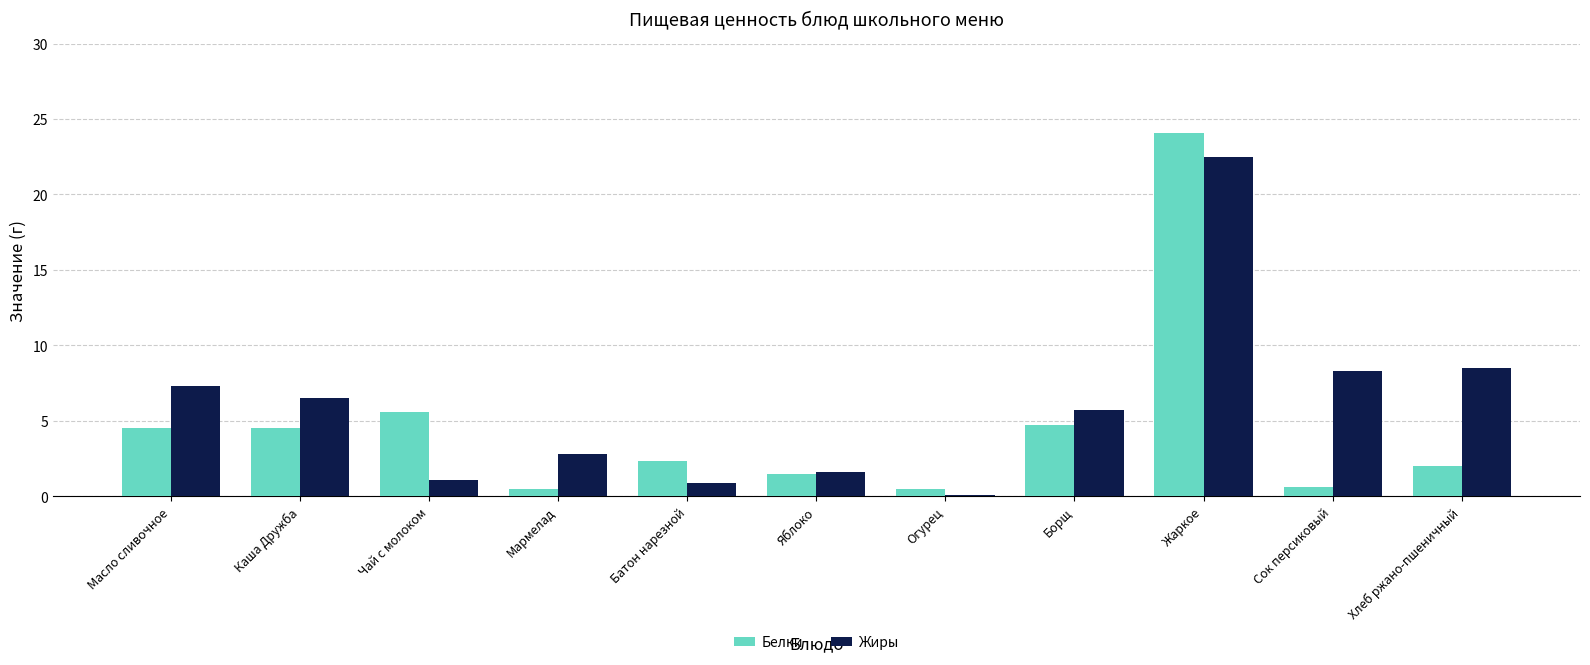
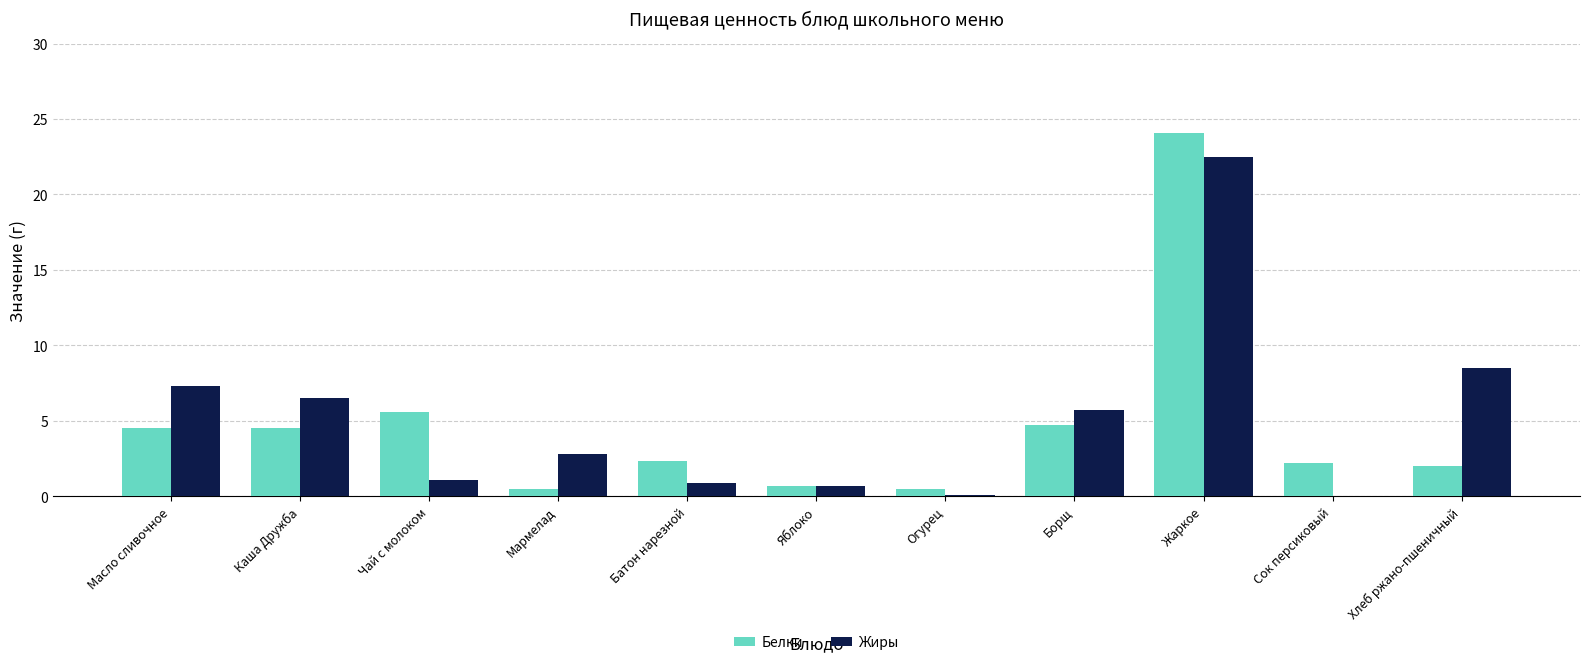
Белки, Яблоко: 1.5 -> 0.7
Жиры, Яблоко: 1.6 -> 0.7
Белки, Сок персиковый: 0.6 -> 2.2
Жиры, Сок персиковый: 8.3 -> 0.0
